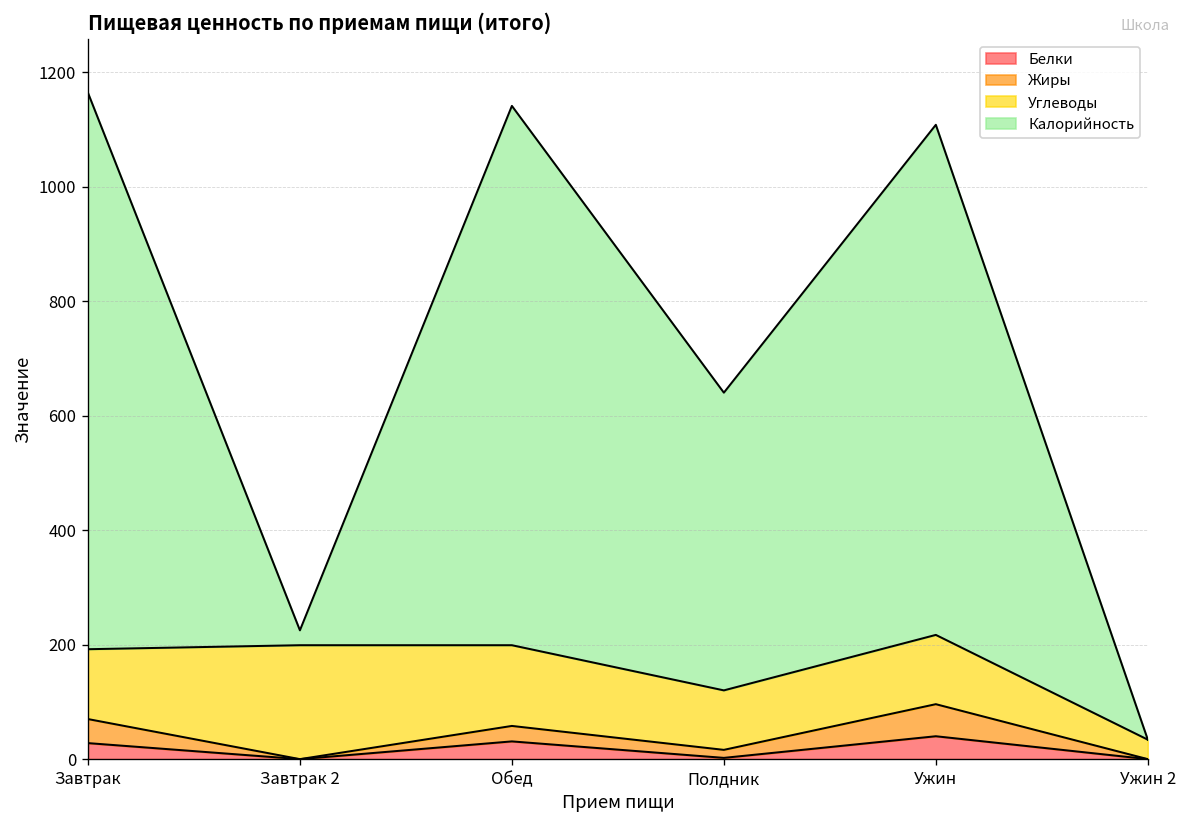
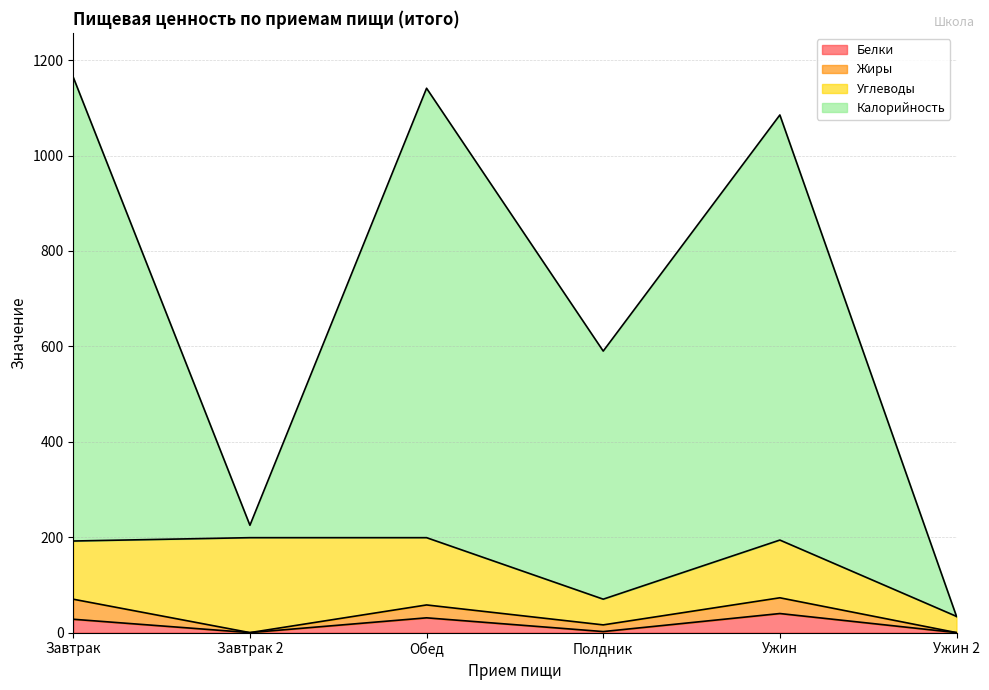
Углеводы, Полдник: 100 -> 50
Жиры, Ужин: 60 -> 30
